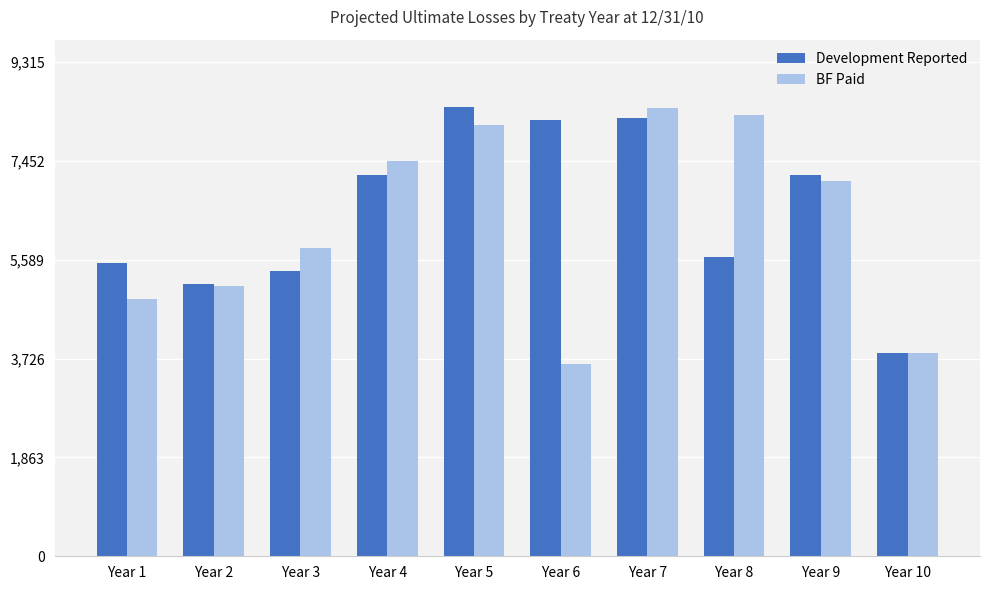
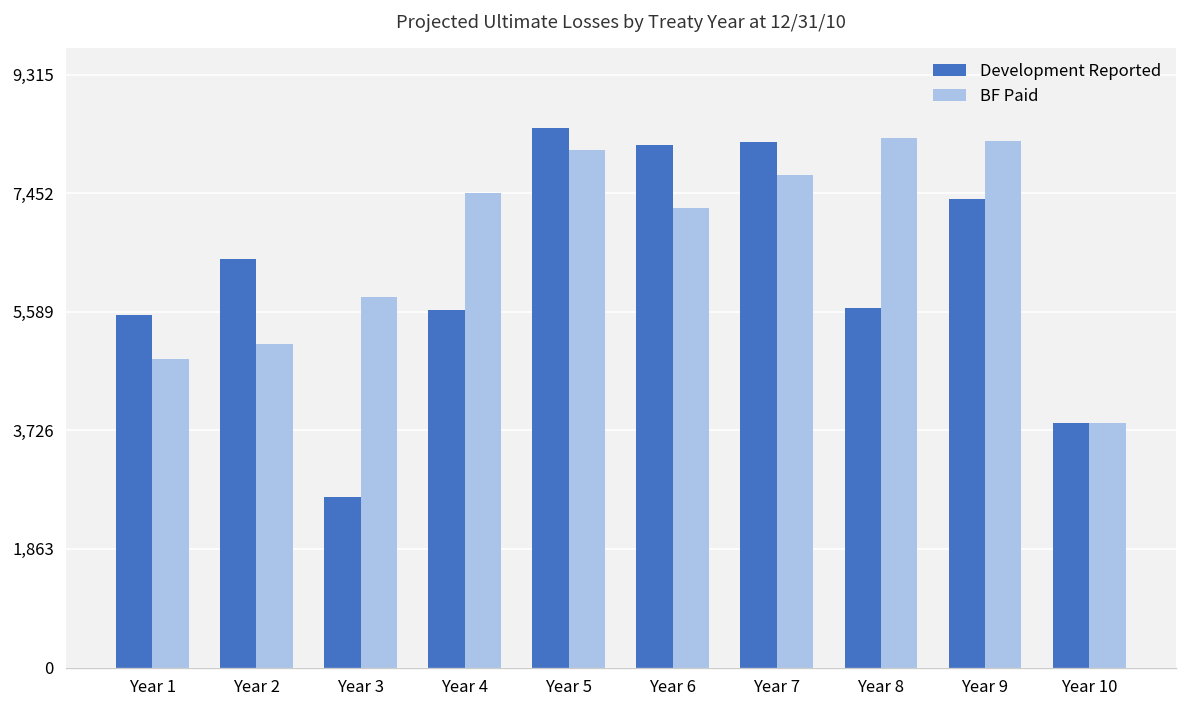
Development Reported, Year 2: 5,100 -> 6,400
Development Reported, Year 3: 5,400 -> 2,700
Development Reported, Year 4: 7,200 -> 5,600
BF Paid, Year 6: 3,600 -> 7,200
BF Paid, Year 7: 8,400 -> 7,700
Development Reported, Year 9: 7,200 -> 7,400
BF Paid, Year 9: 7,100 -> 8,300
